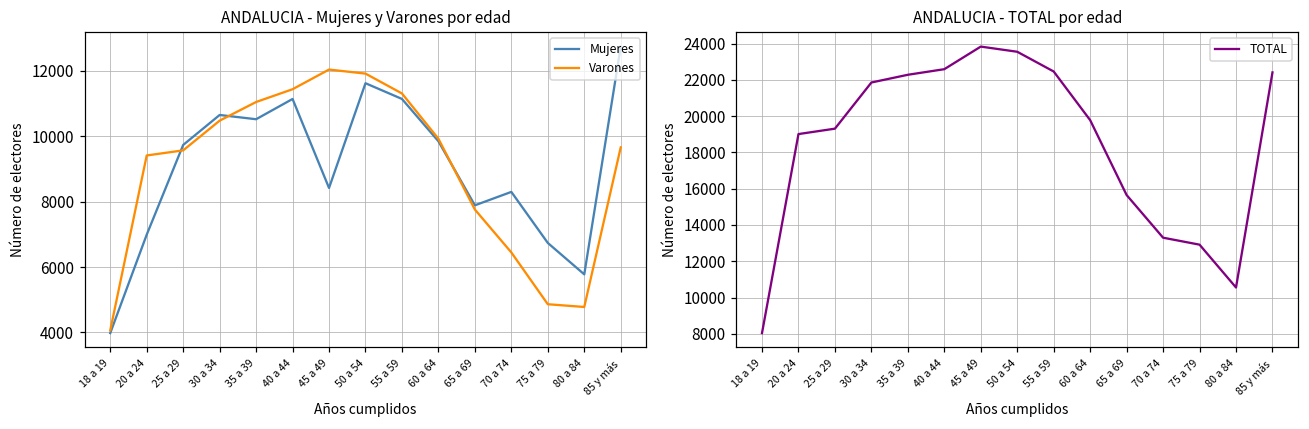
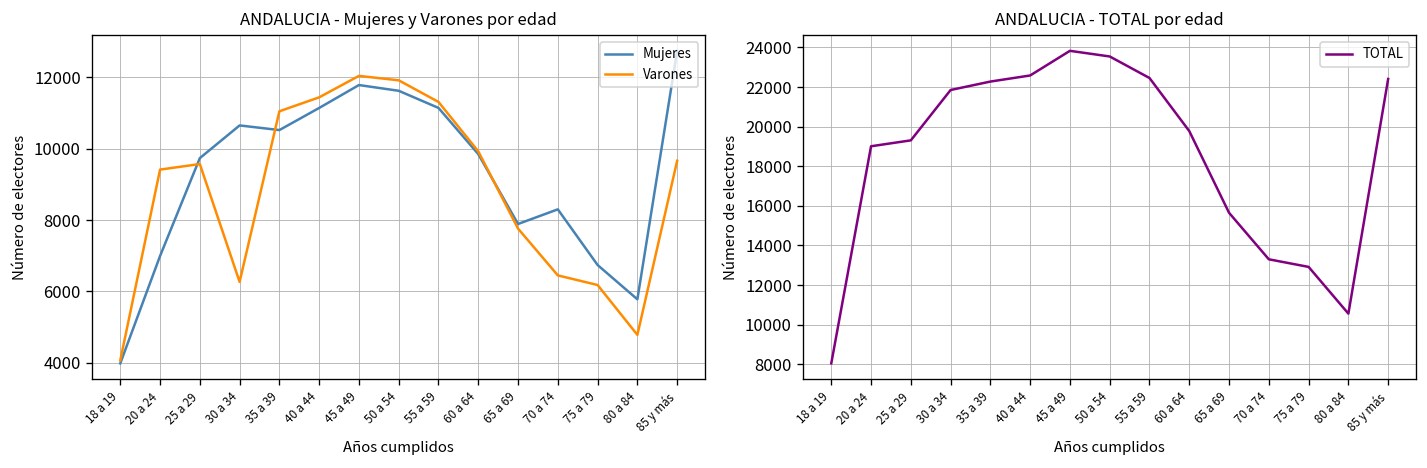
ANDALUCIA - Mujeres y Varones por edad, Varones, 30 a 34: 10500 -> 6300
ANDALUCIA - Mujeres y Varones por edad, Mujeres, 45 a 49: 8400 -> 11800
ANDALUCIA - Mujeres y Varones por edad, Varones, 75 a 79: 4900 -> 6200
